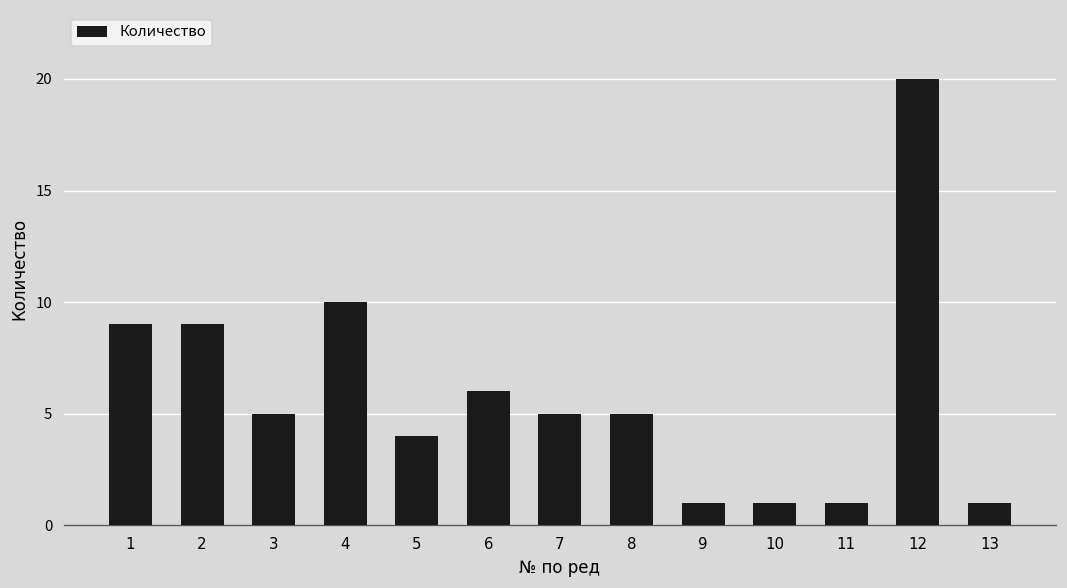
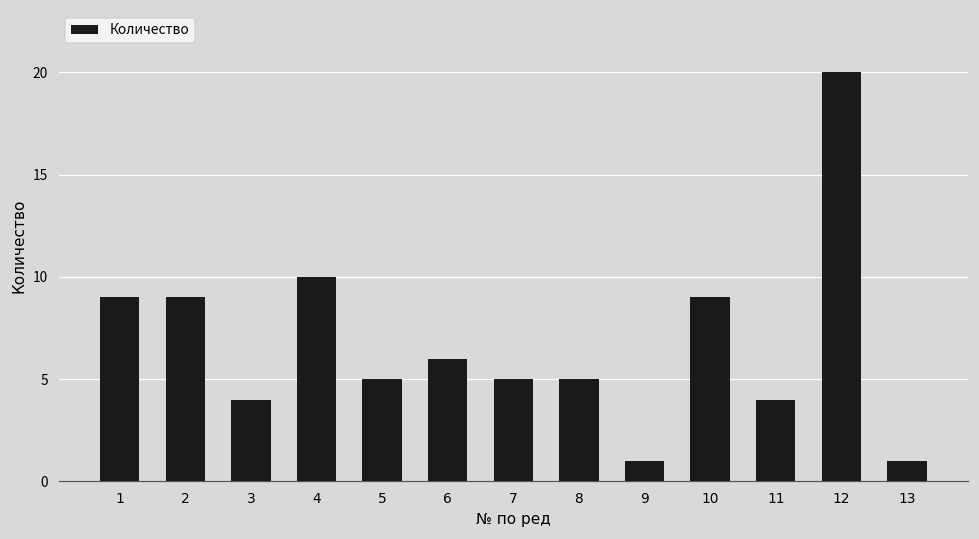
3: 5 -> 4
5: 4 -> 5
10: 1 -> 9
11: 1 -> 4
